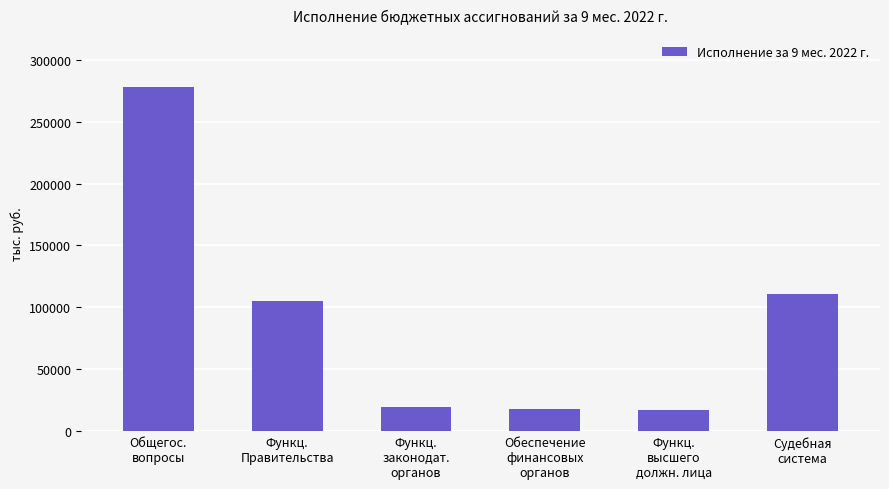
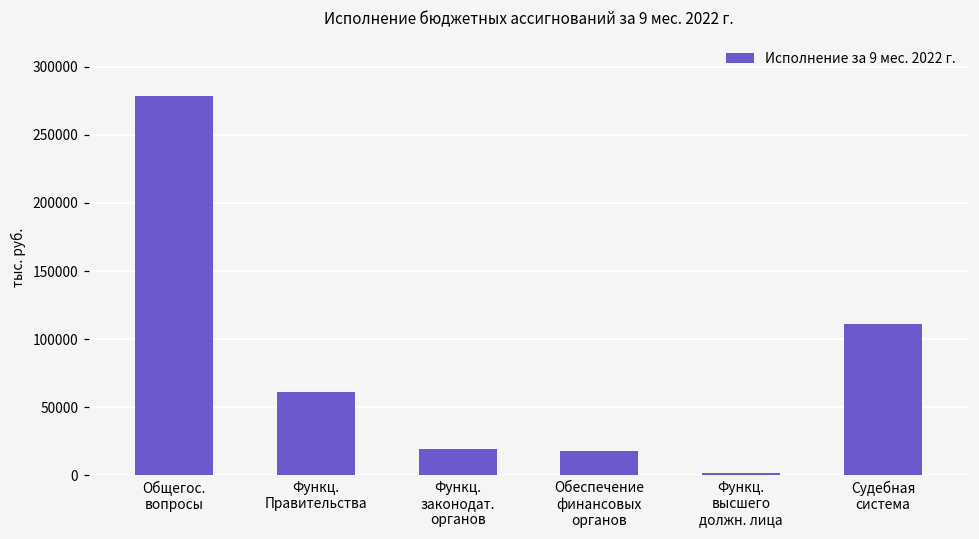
Функц. Правительства: 105000 -> 61000
Функц. высшего должн. лица: 17000 -> 2000
